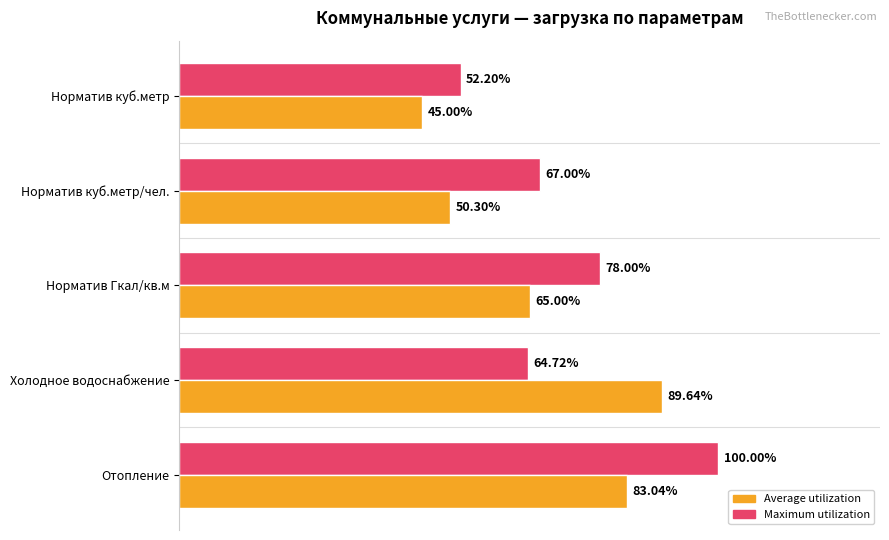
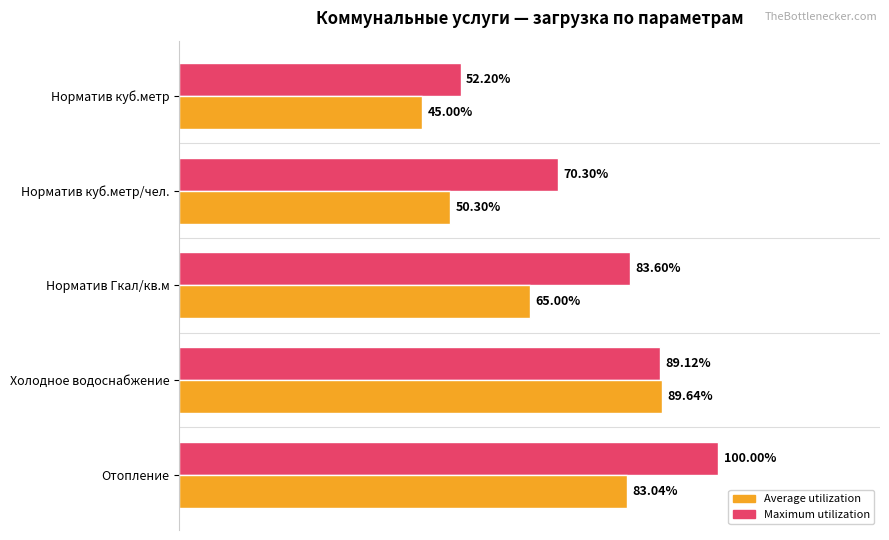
Maximum utilization, Норматив куб.метр/чел.: 67.00% -> 70.30%
Maximum utilization, Норматив Гкал/кв.м: 78.00% -> 83.60%
Maximum utilization, Холодное водоснабжение: 64.72% -> 89.12%
